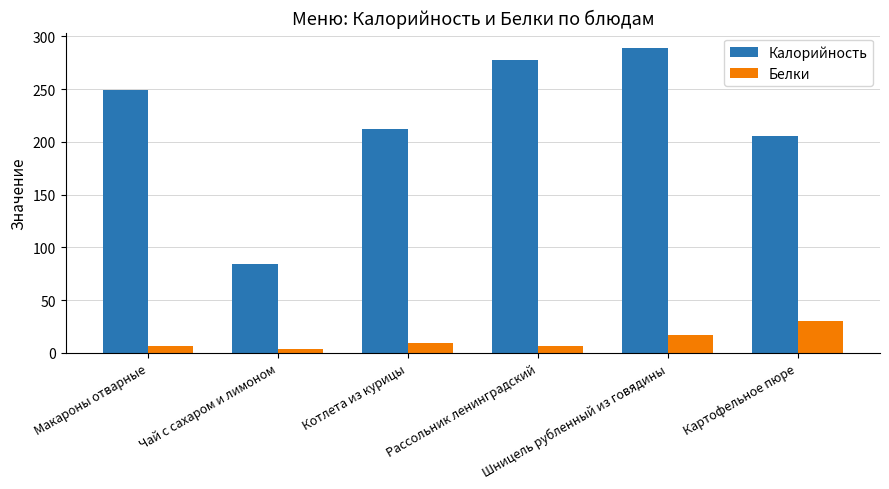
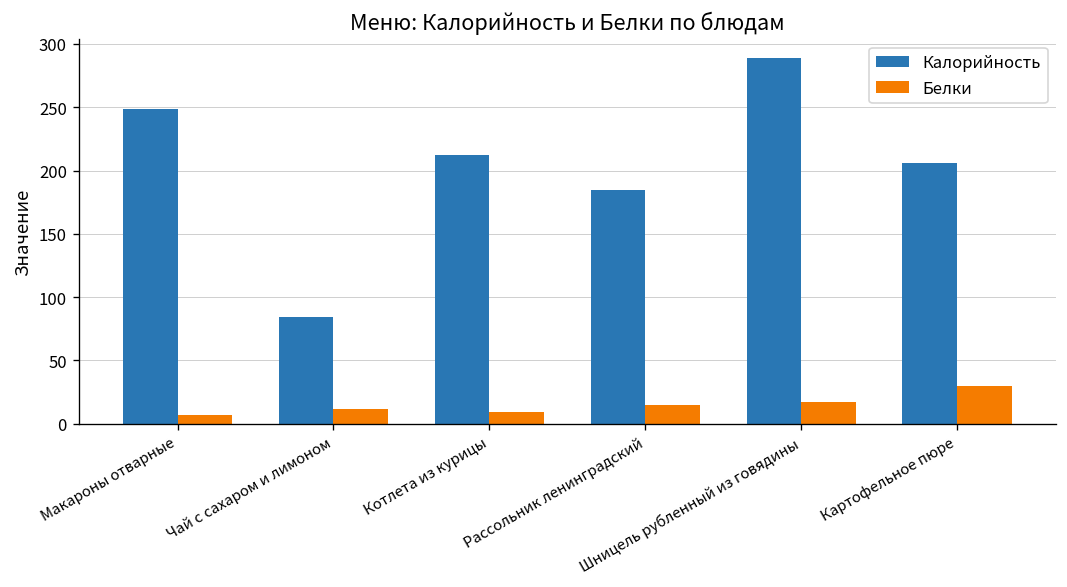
Белки, Чай с сахаром и лимоном: 4 -> 12
Калорийность, Рассольник ленинградский: 278 -> 185
Белки, Рассольник ленинградский: 7 -> 15
